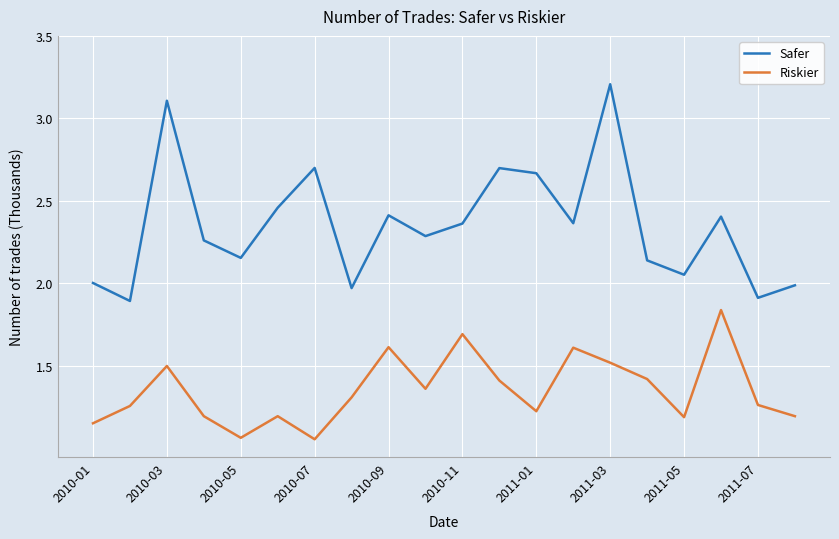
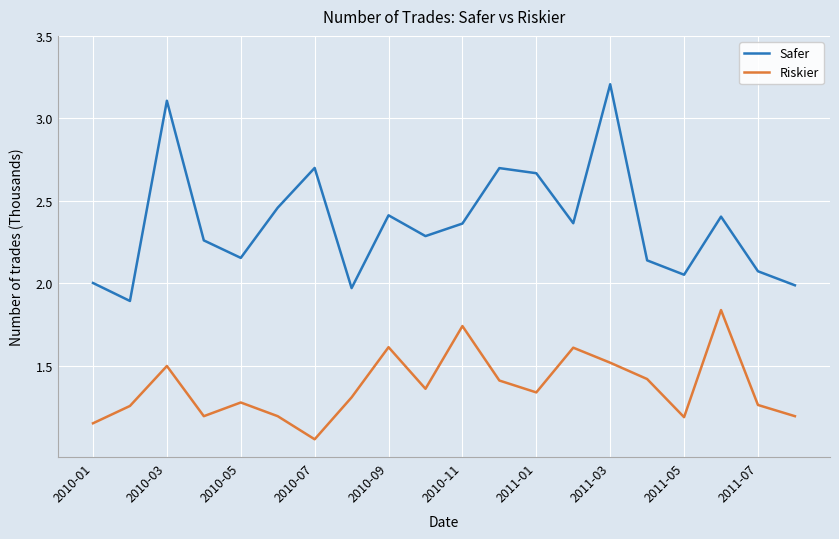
Riskier, 2010-05: 1.07 -> 1.28
Riskier, 2010-11: 1.69 -> 1.74
Riskier, 2011-01: 1.23 -> 1.34
Safer, 2011-07: 1.91 -> 2.07
